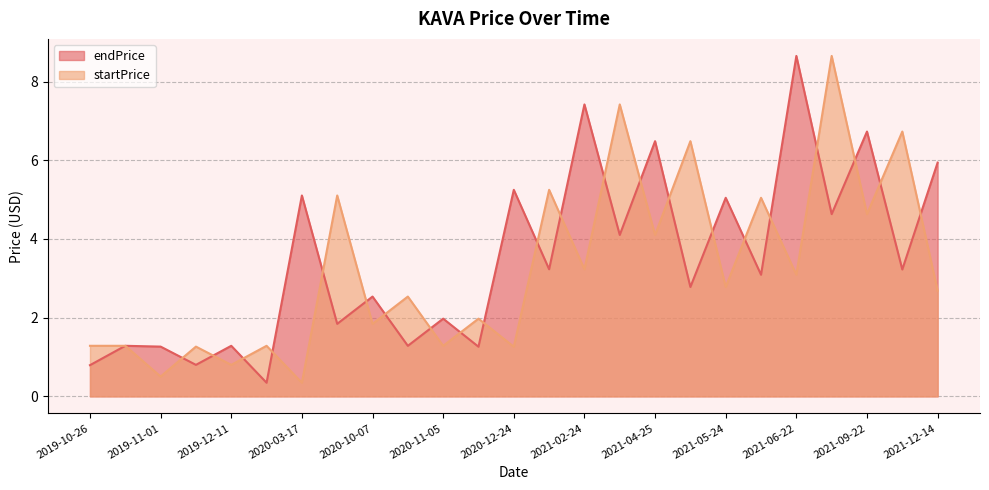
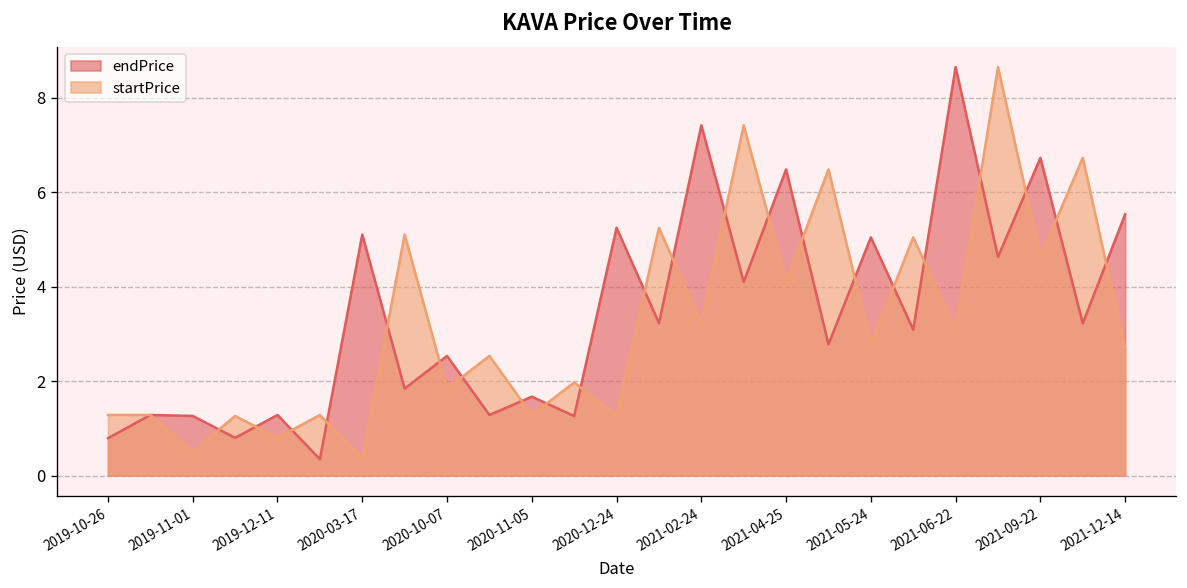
endPrice, 2020-11-05: 2.0 -> 1.7
endPrice, 2021-12-14: 5.9 -> 5.5
